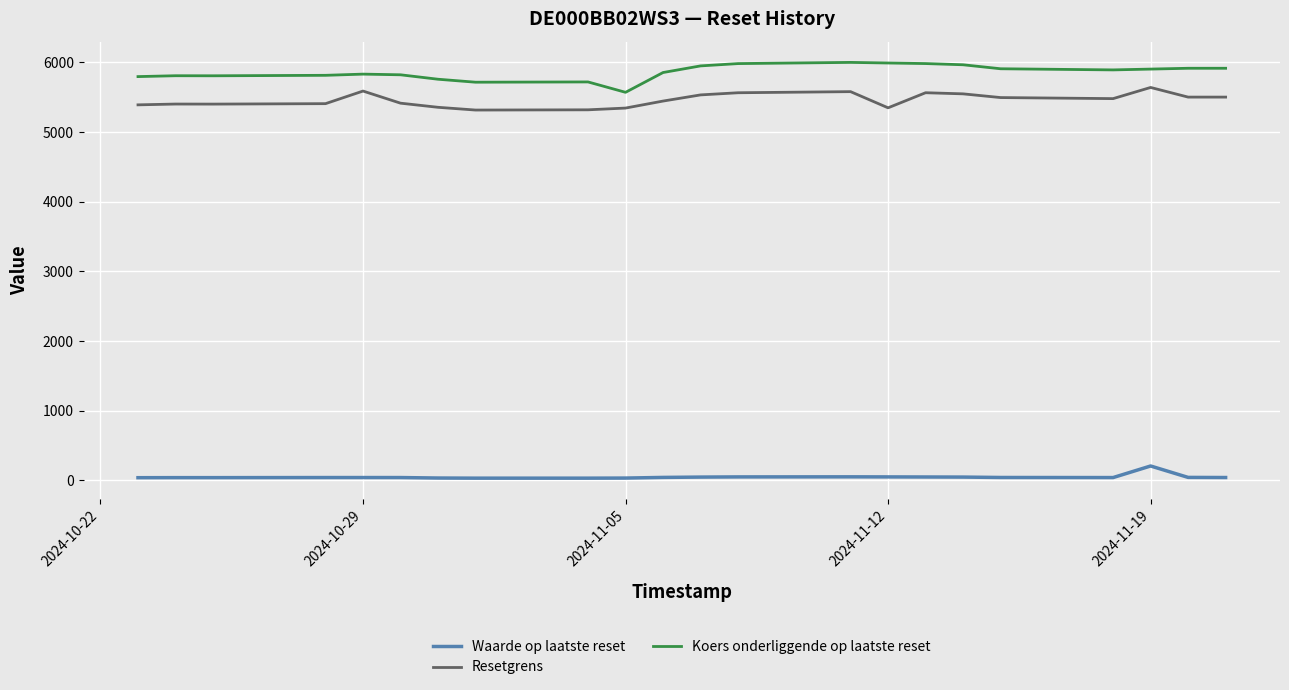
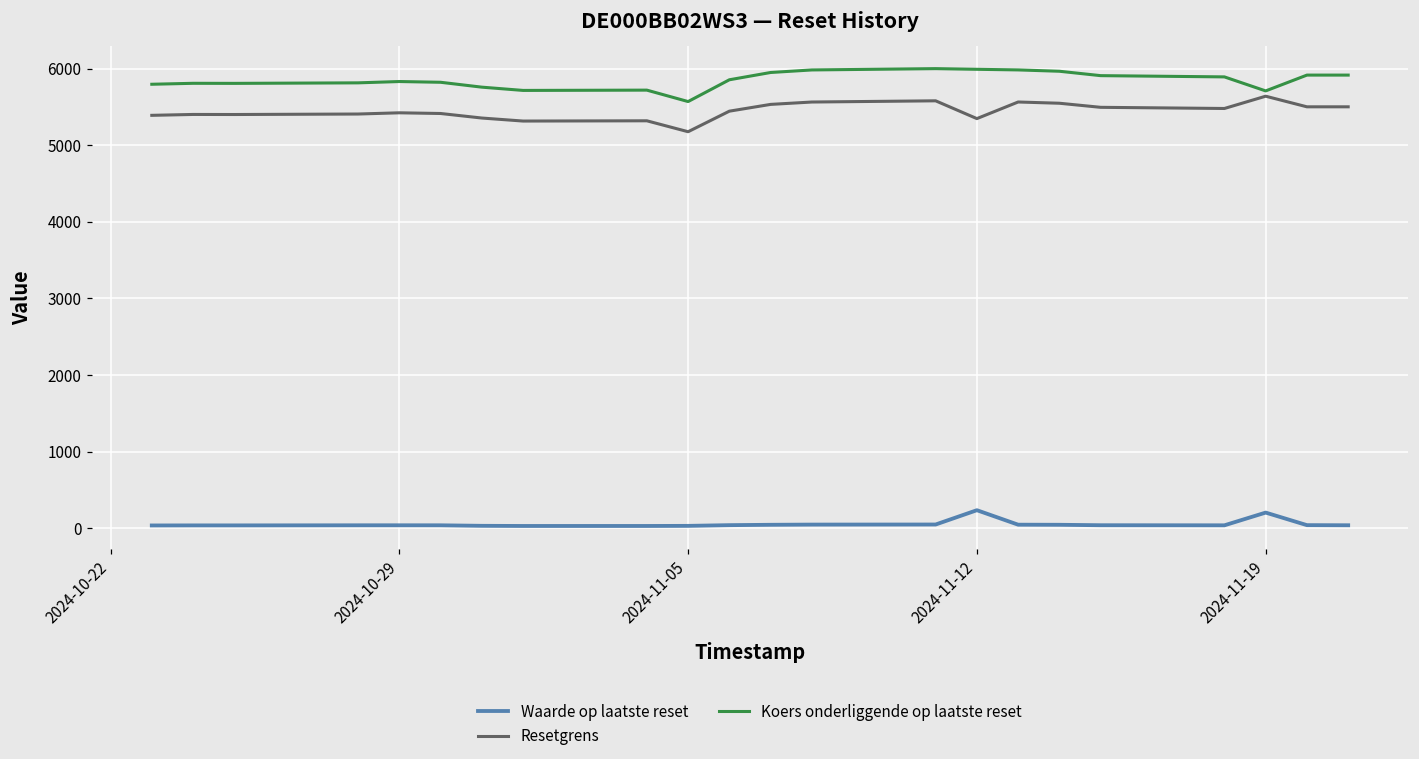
Resetgrens, 2024-10-29: 5600 -> 5400
Resetgrens, 2024-11-05: 5300 -> 5200
Waarde op laatste reset, 2024-11-12: 0 -> 200
Koers onderliggende op laatste reset, 2024-11-19: 5900 -> 5700
